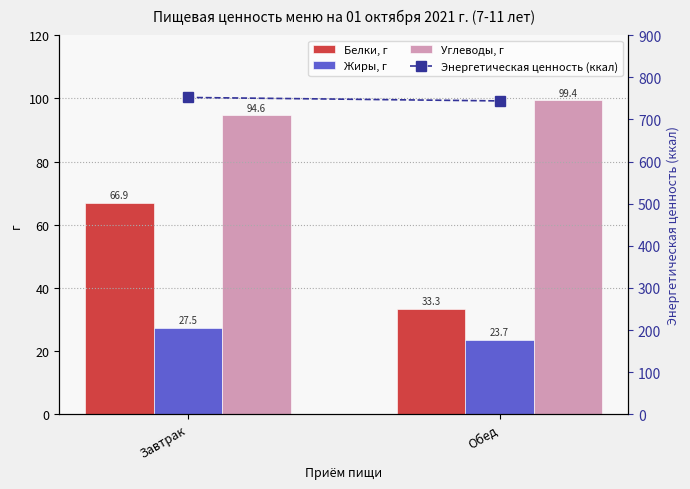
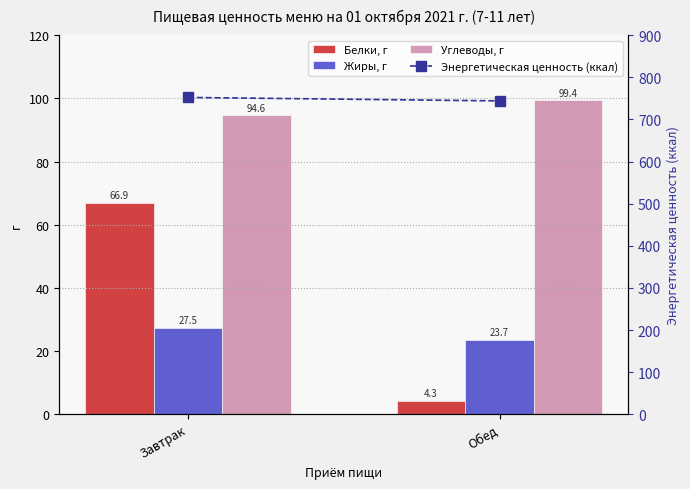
Белки, г, Обед: 33.3 -> 4.3
